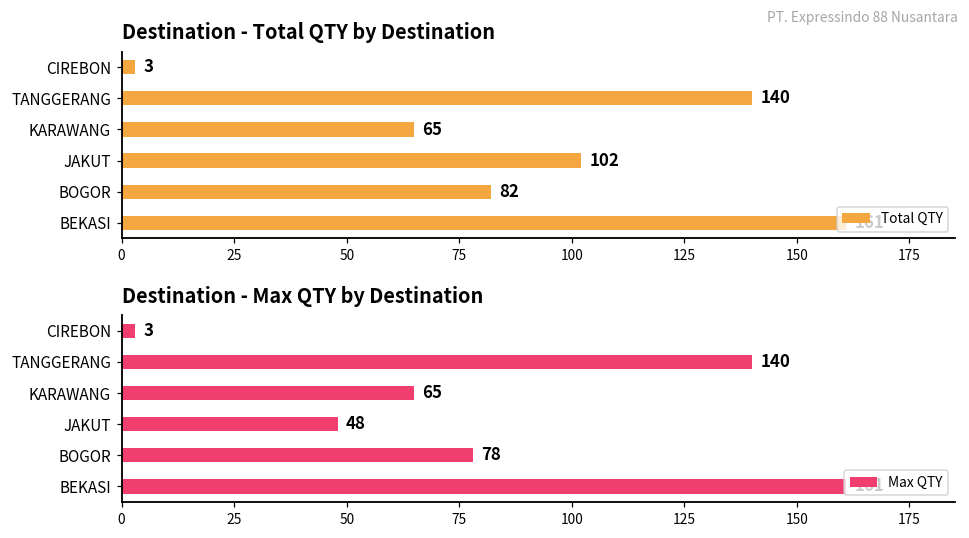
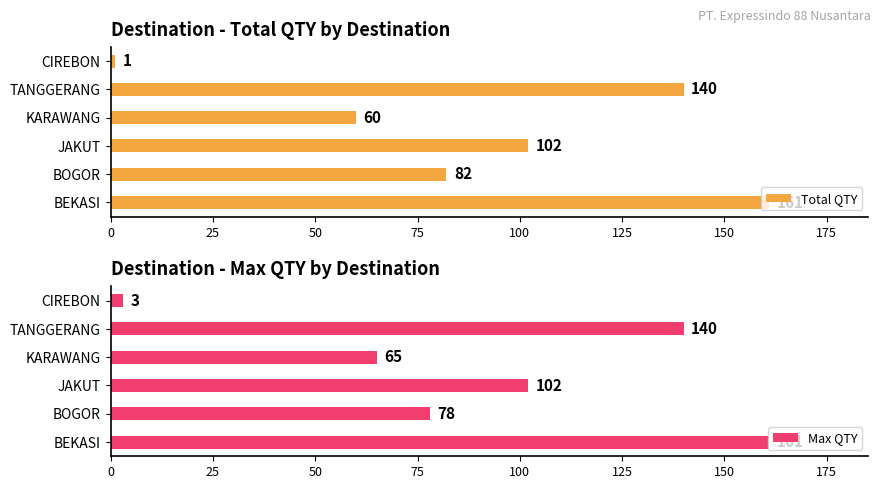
Destination - Total QTY by Destination, CIREBON: 3 -> 1
Destination - Total QTY by Destination, KARAWANG: 65 -> 60
Destination - Max QTY by Destination, JAKUT: 48 -> 102
